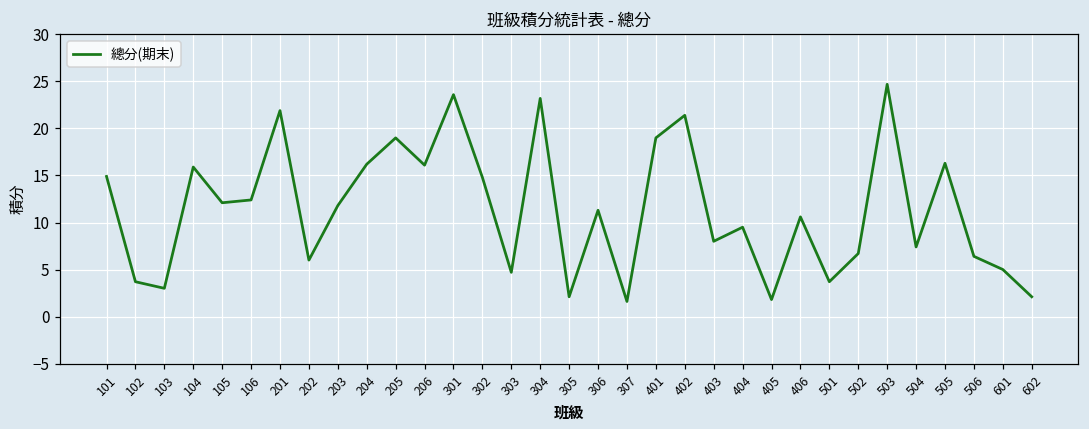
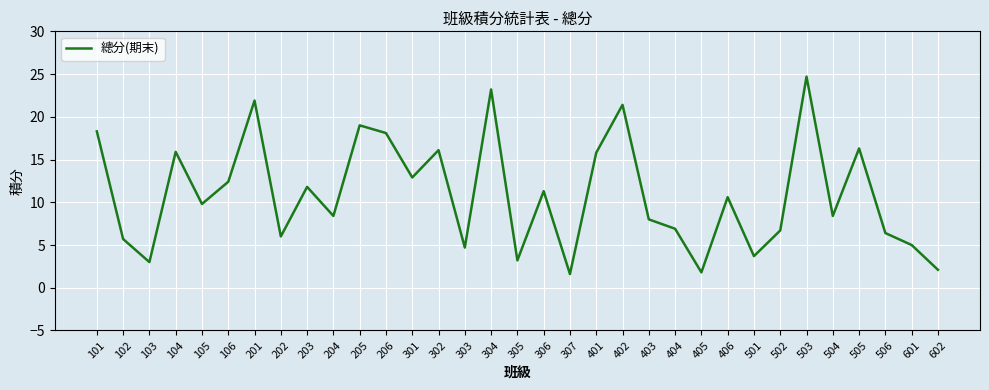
101: 15 -> 18
102: 4 -> 6
105: 12 -> 10
204: 16 -> 8
206: 16 -> 18
301: 24 -> 13
302: 15 -> 16
305: 2 -> 3
401: 19 -> 16
404: 10 -> 7
504: 7 -> 8
